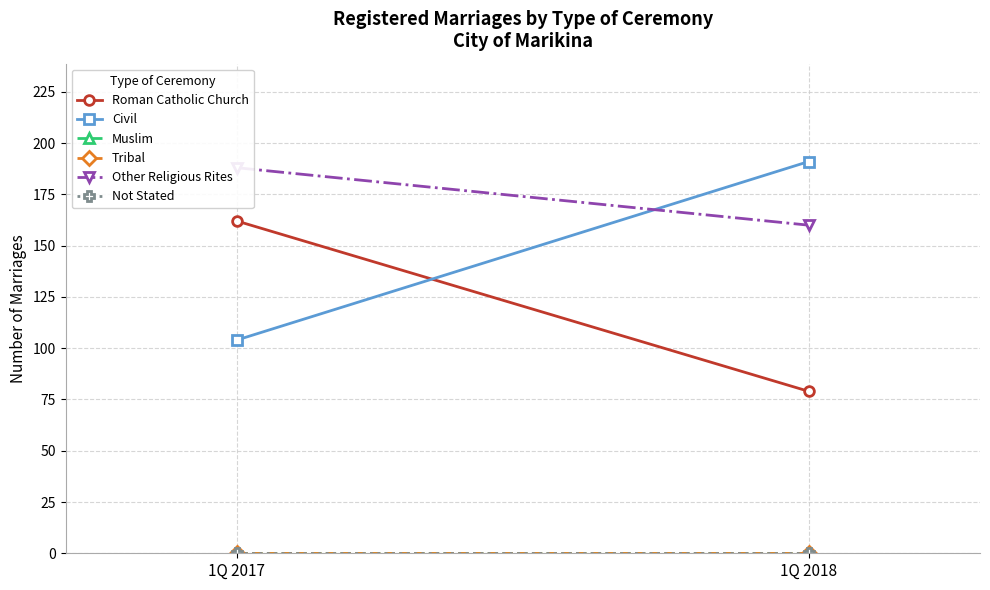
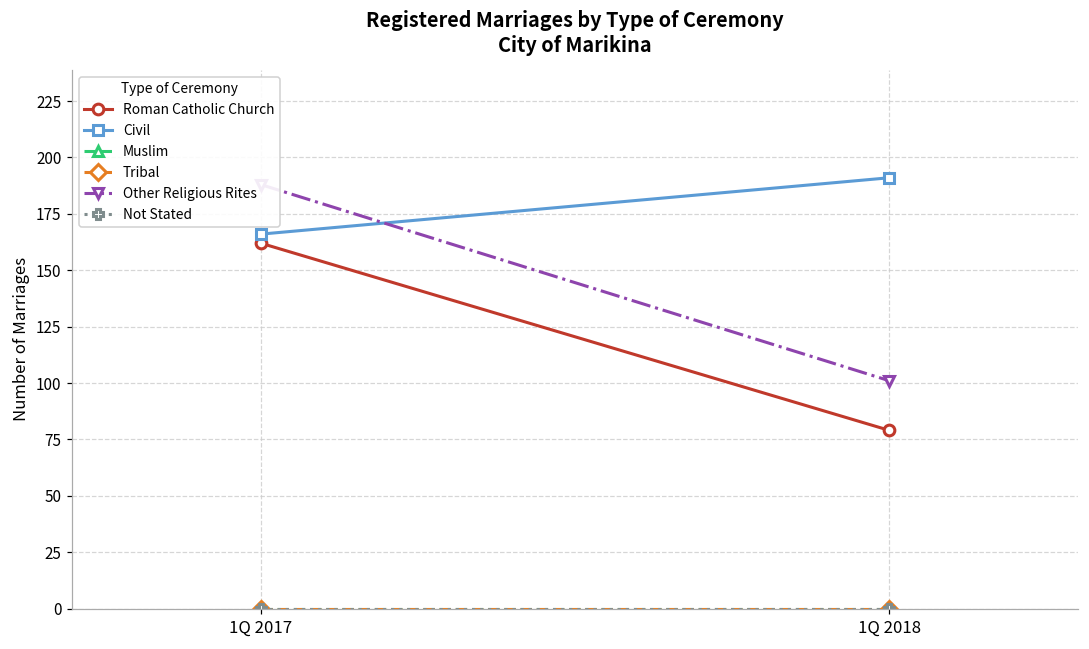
Civil, 1Q 2017: 104 -> 166
Other Religious Rites, 1Q 2018: 160 -> 101
